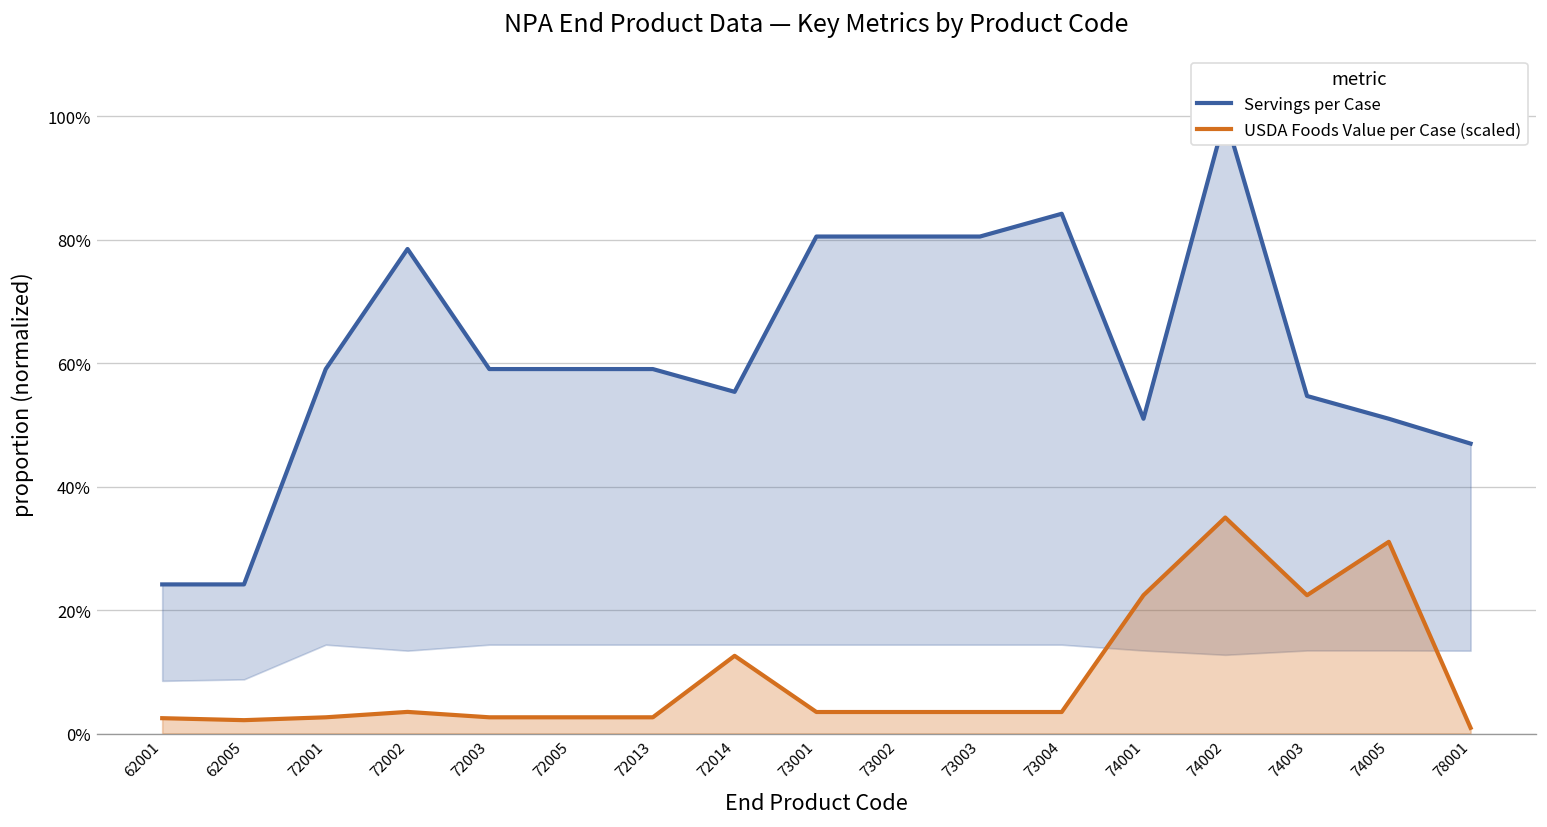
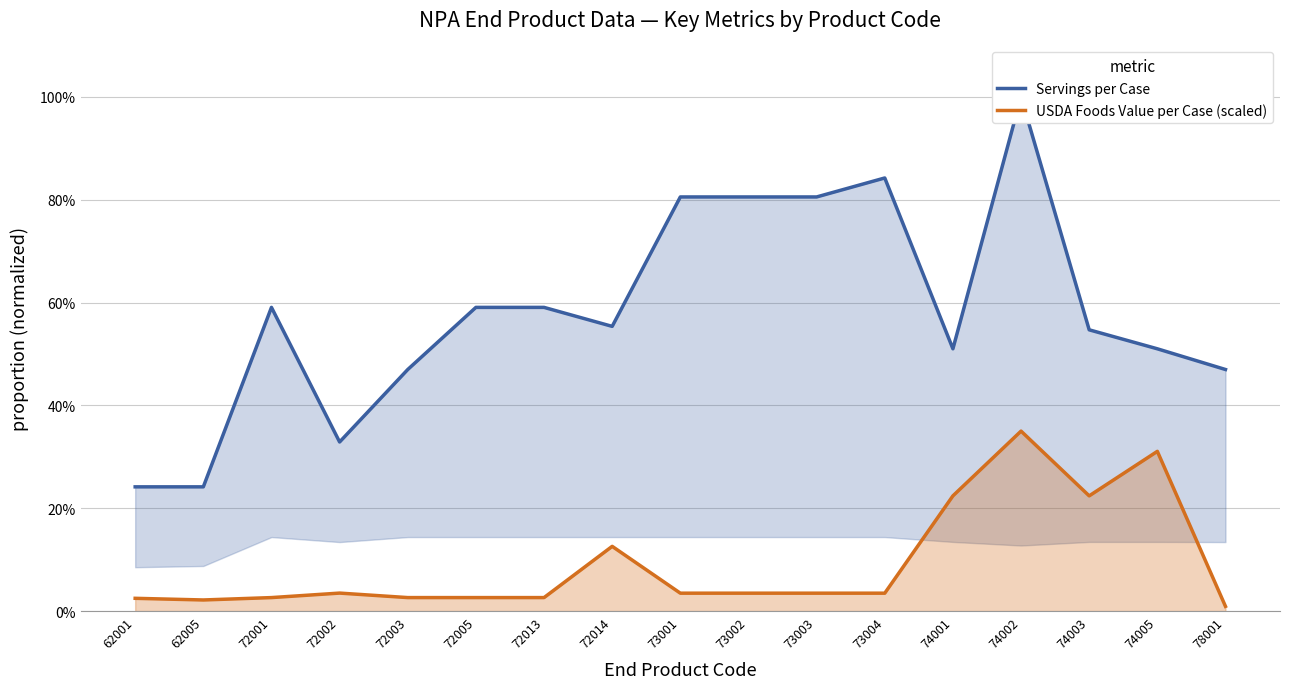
Servings per Case, 72002: 79% -> 33%
Servings per Case, 72003: 59% -> 47%
